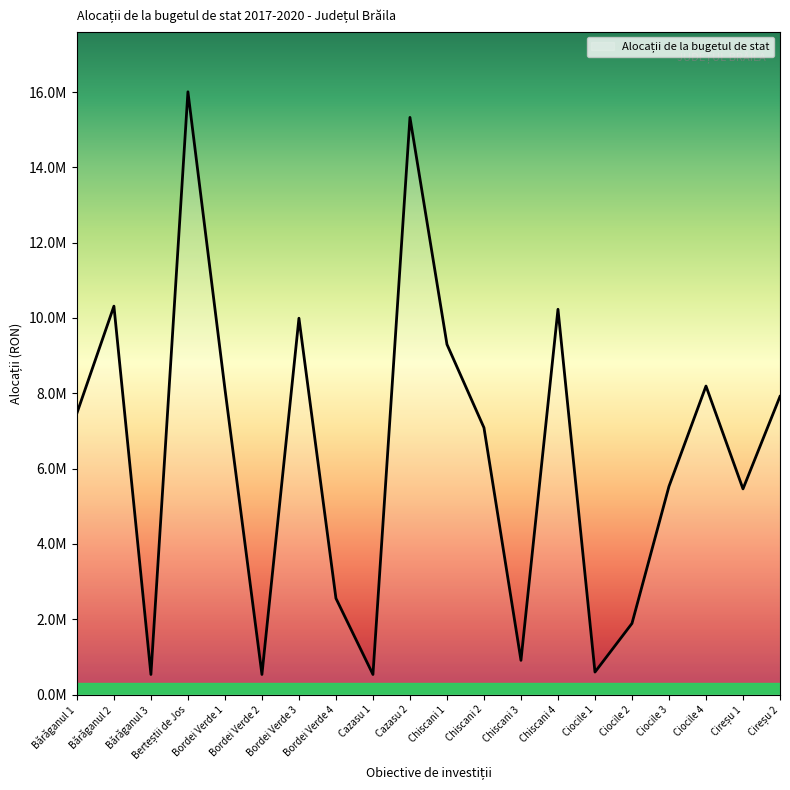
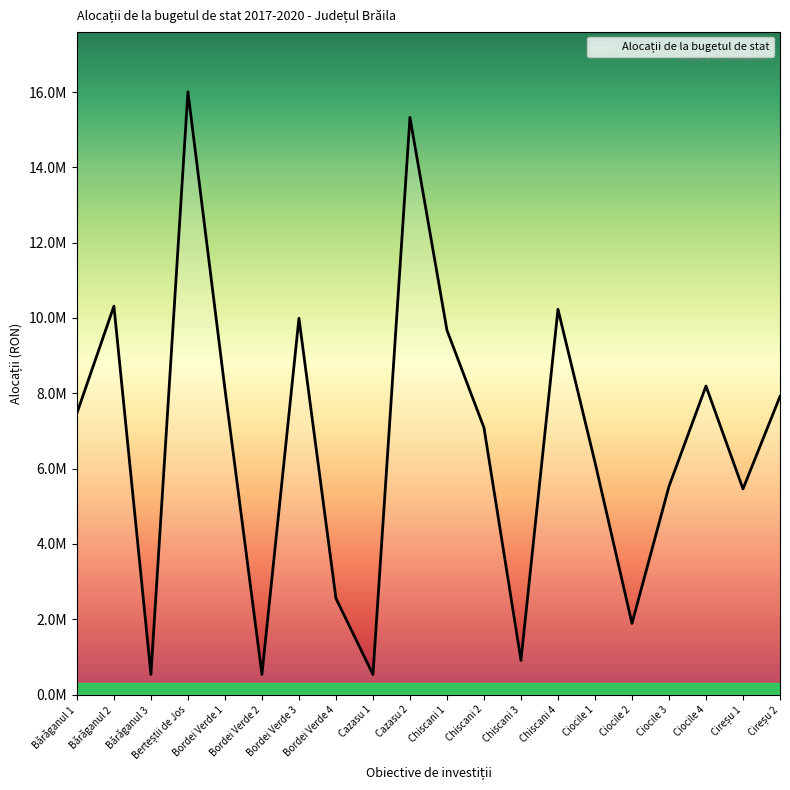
Chiscani 1: 9300000 -> 9700000
Ciocile 1: 600000 -> 6200000
